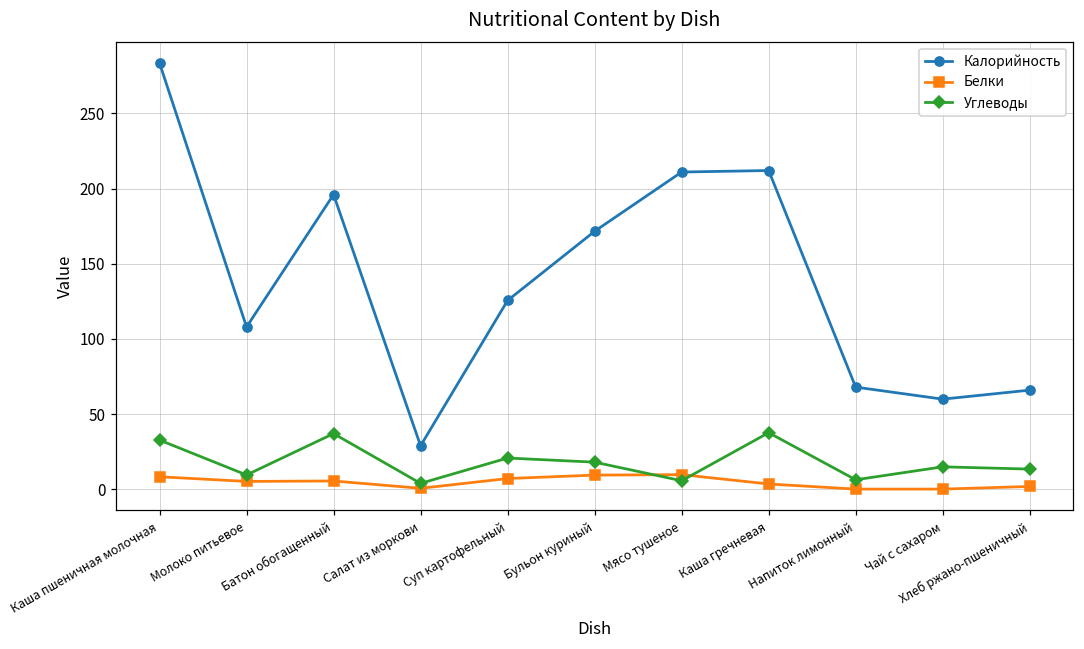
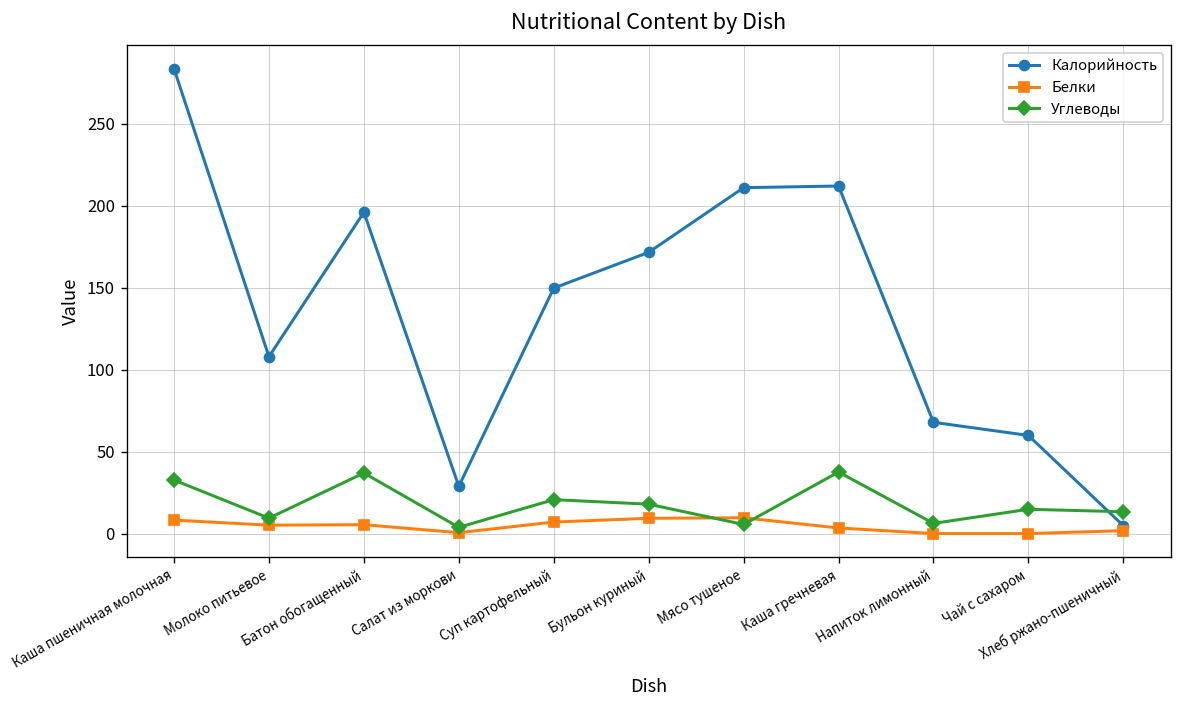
Калорийность, Суп картофельный: 126 -> 150
Калорийность, Хлеб ржано-пшеничный: 66 -> 5
